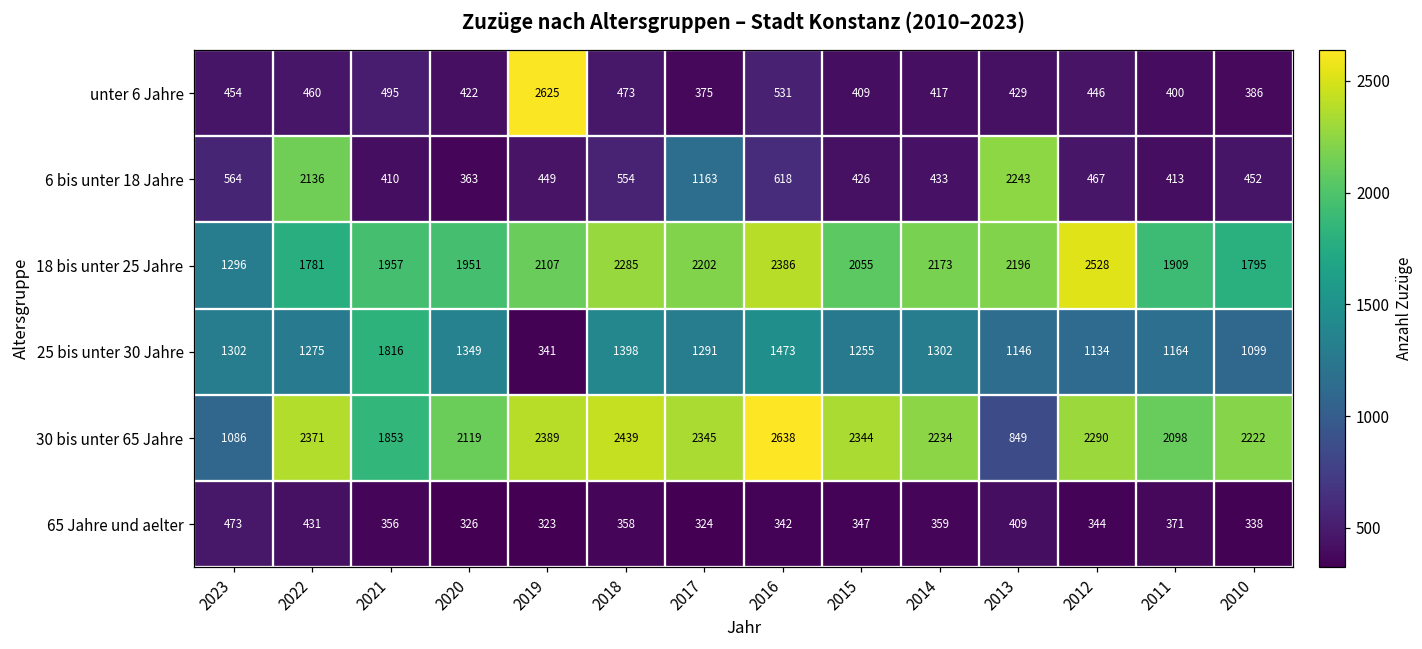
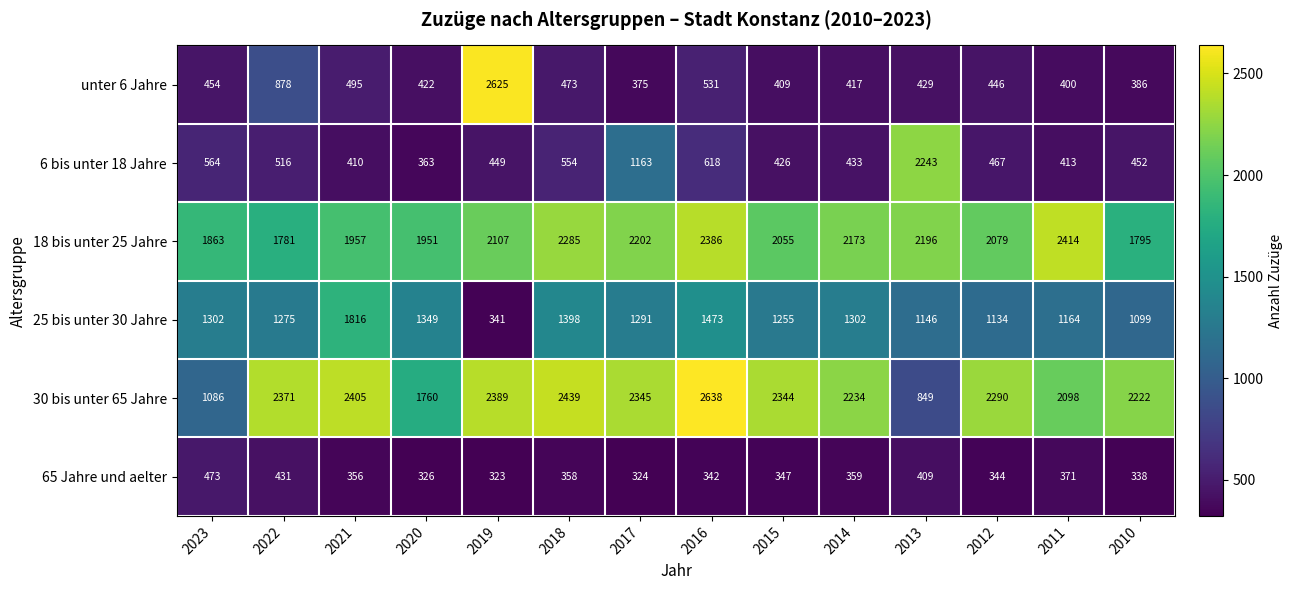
unter 6 Jahre, 2022: 460 -> 878
6 bis unter 18 Jahre, 2022: 2136 -> 516
18 bis unter 25 Jahre, 2023: 1296 -> 1863
18 bis unter 25 Jahre, 2012: 2528 -> 2079
18 bis unter 25 Jahre, 2011: 1909 -> 2414
30 bis unter 65 Jahre, 2021: 1853 -> 2405
30 bis unter 65 Jahre, 2020: 2119 -> 1760
